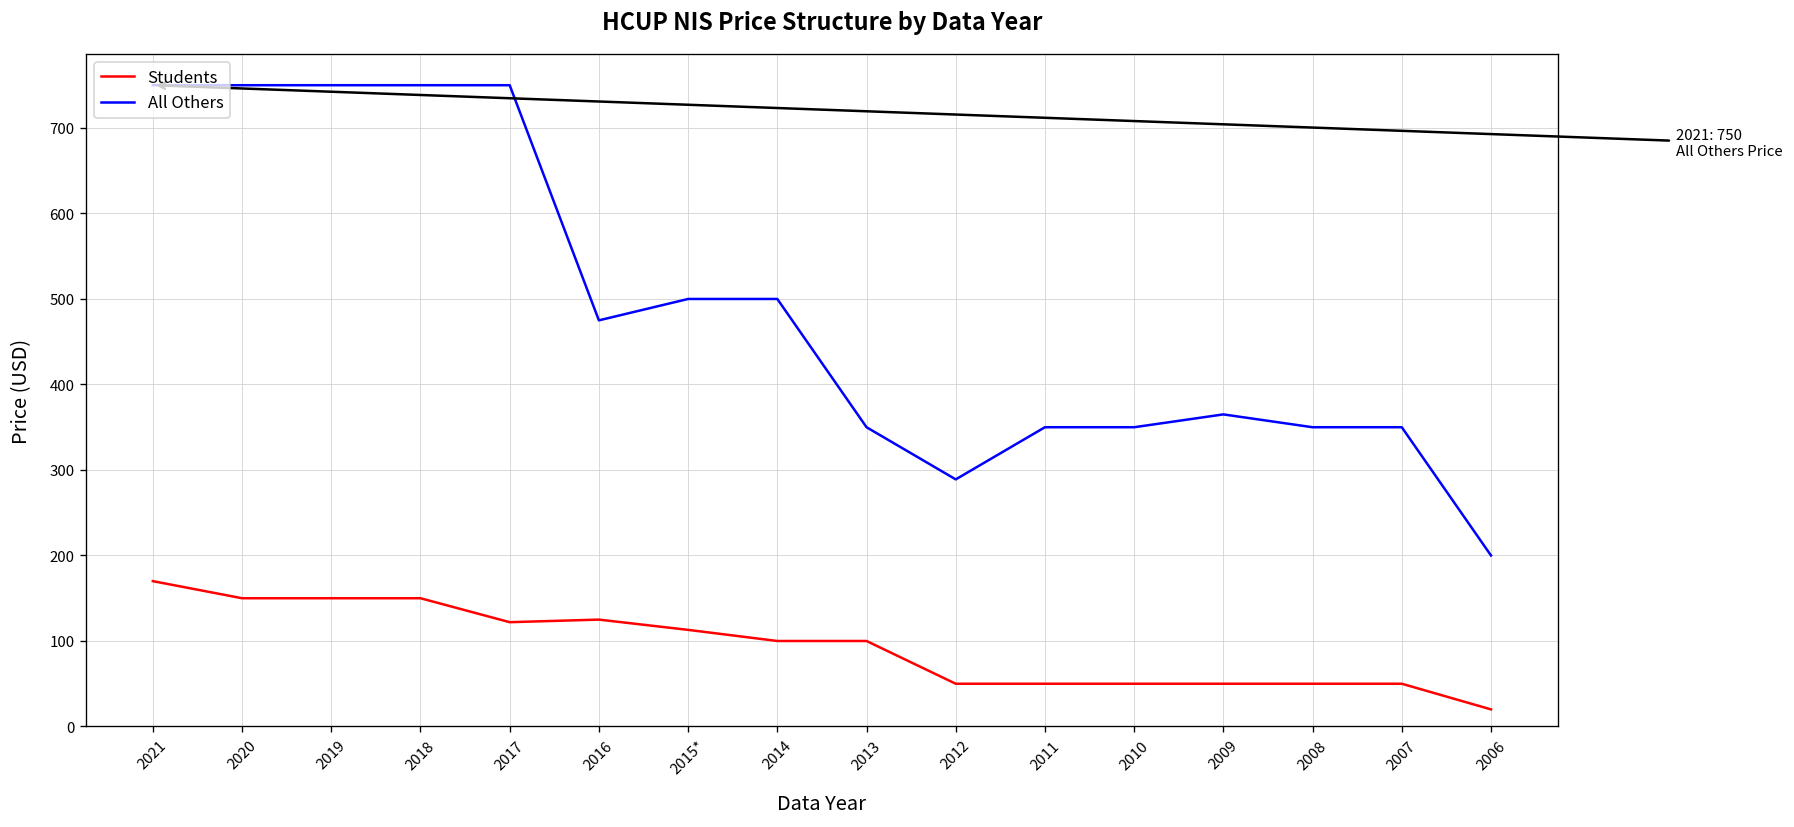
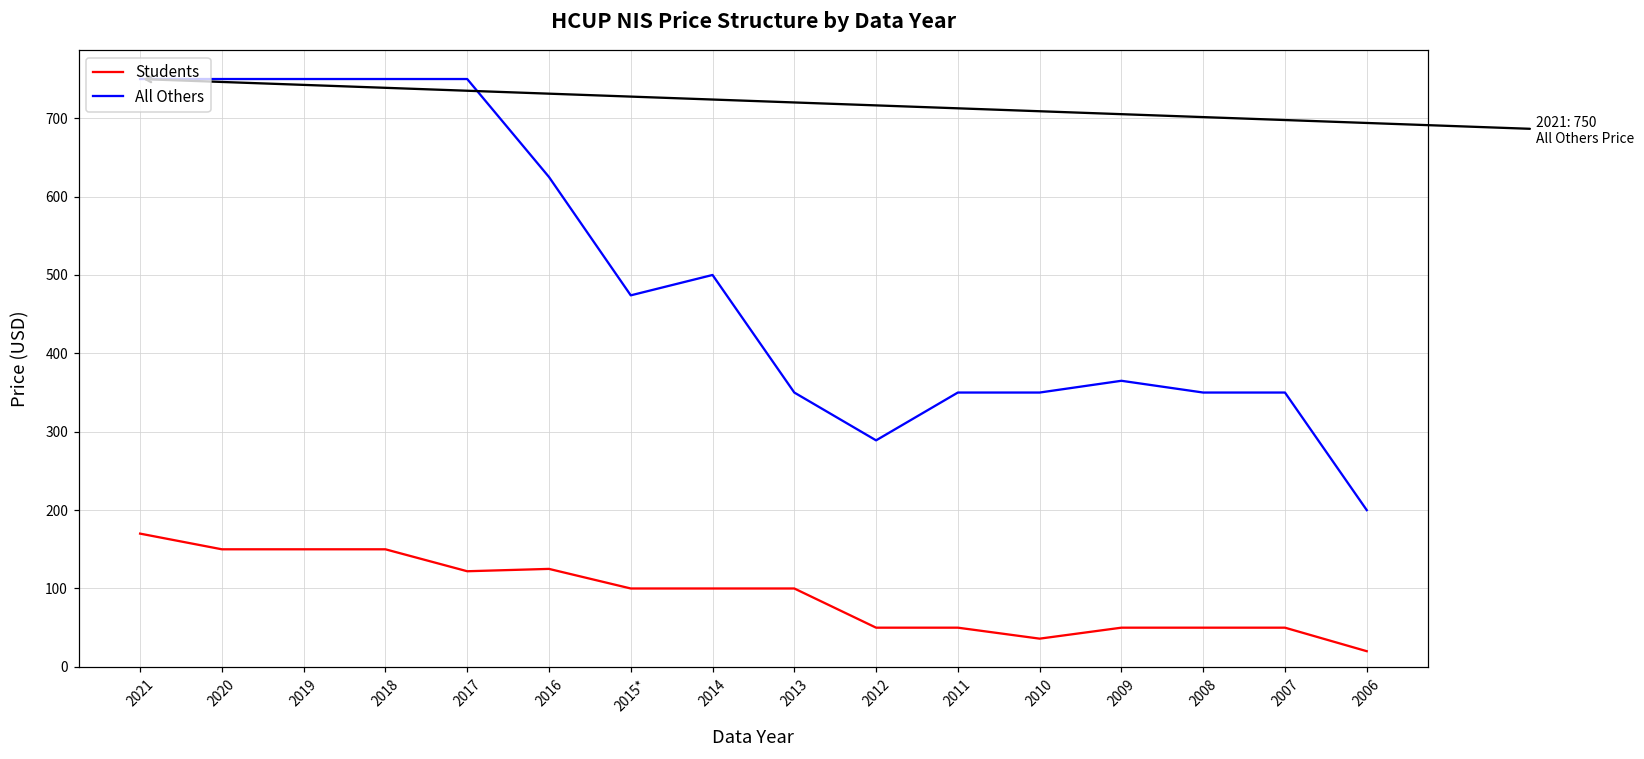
All Others, 2016: 480 -> 630
Students, 2015*: 110 -> 100
All Others, 2015*: 500 -> 470
Students, 2010: 50 -> 40
